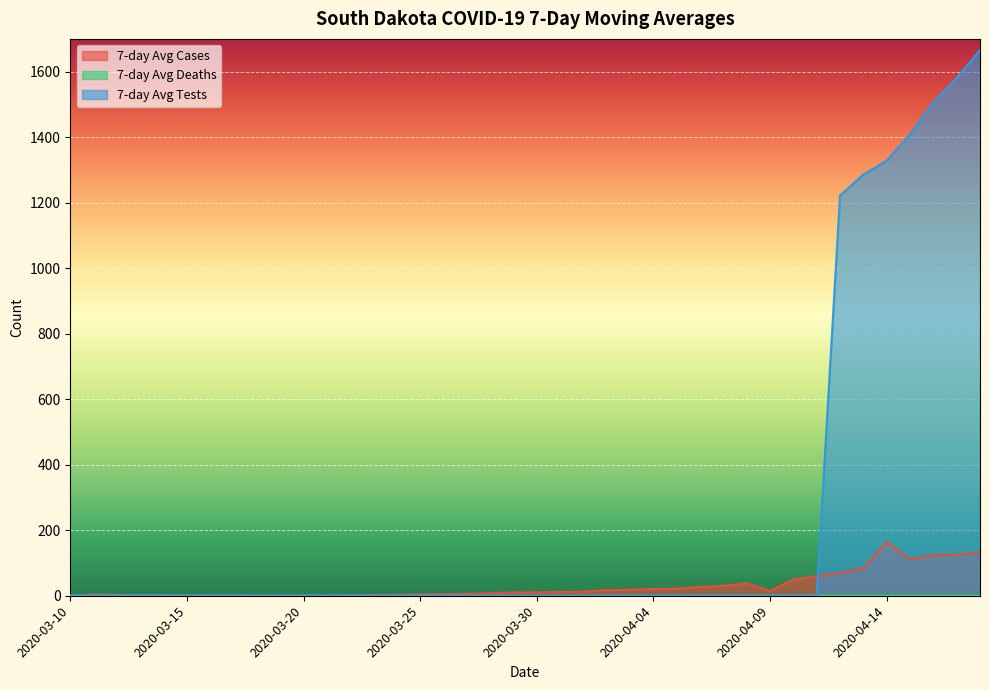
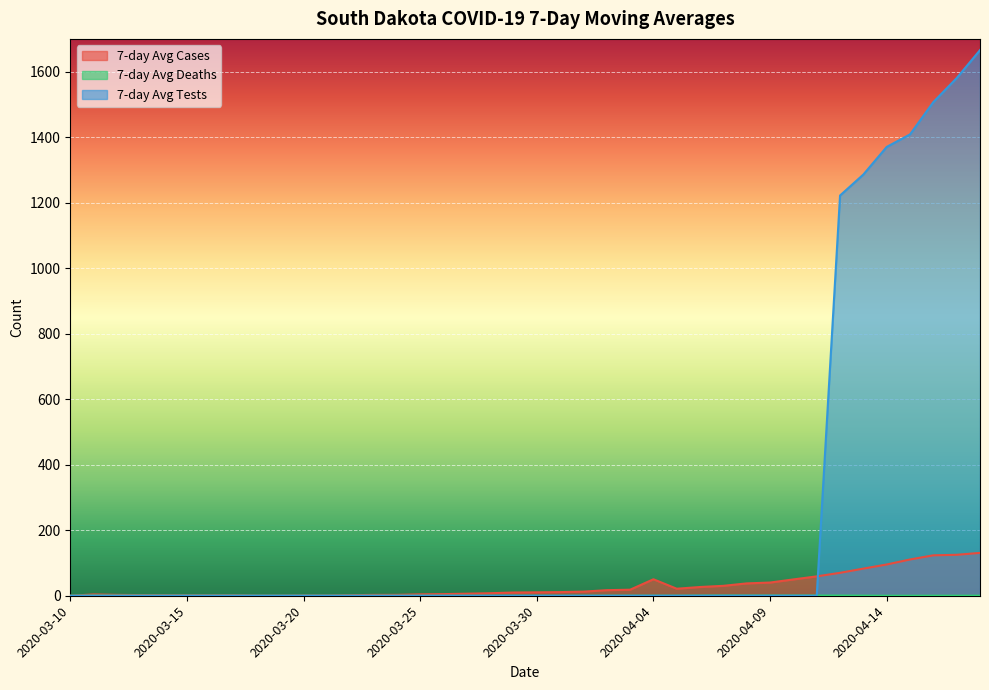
7-day Avg Cases, 2020-04-04: 20 -> 50
7-day Avg Cases, 2020-04-09: 10 -> 40
7-day Avg Cases, 2020-04-14: 160 -> 100
7-day Avg Tests, 2020-04-14: 1330 -> 1370
